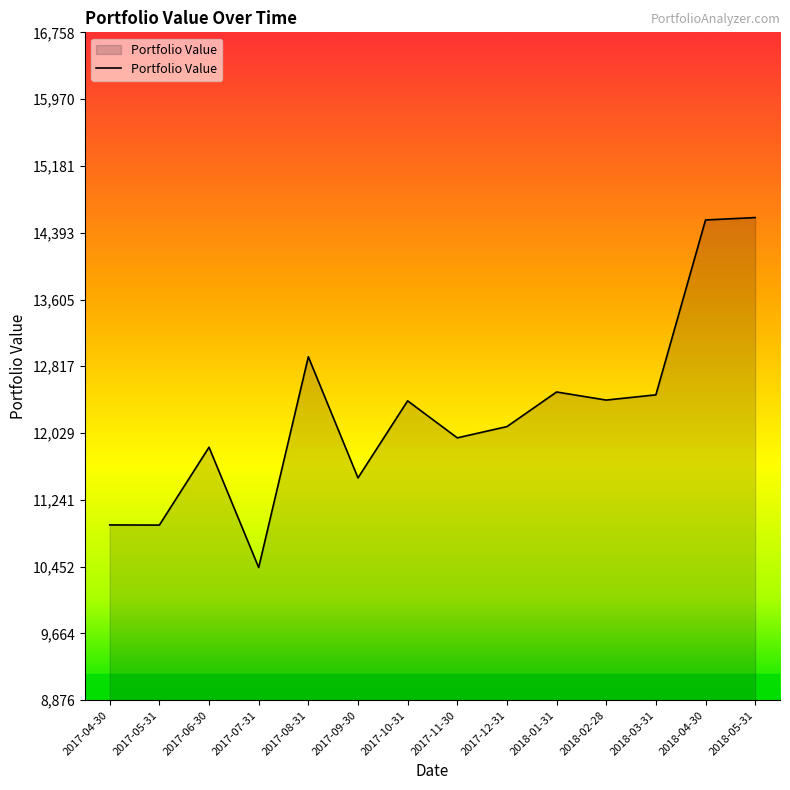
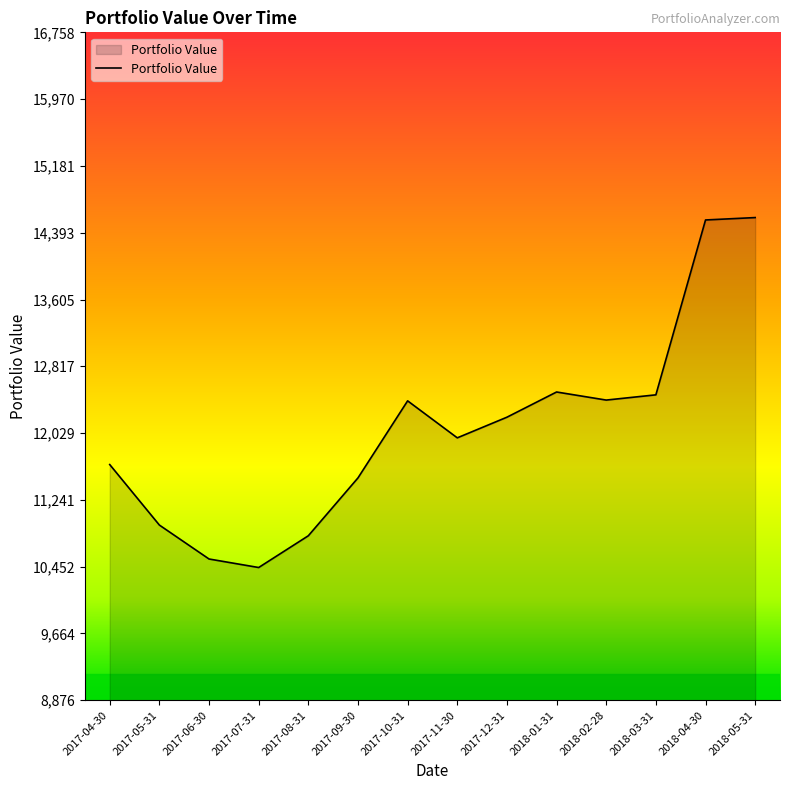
2017-04-30: 10,900 -> 11,700
2017-06-30: 11,900 -> 10,500
2017-08-31: 12,900 -> 10,800
2017-12-31: 12,100 -> 12,200
